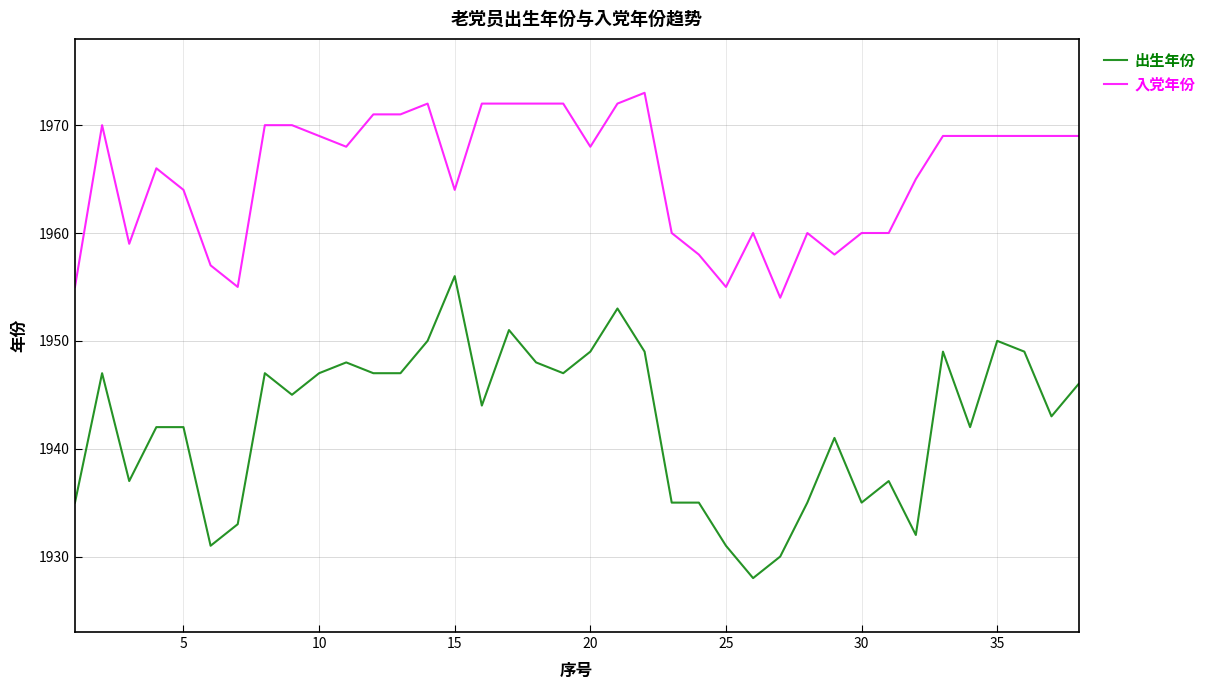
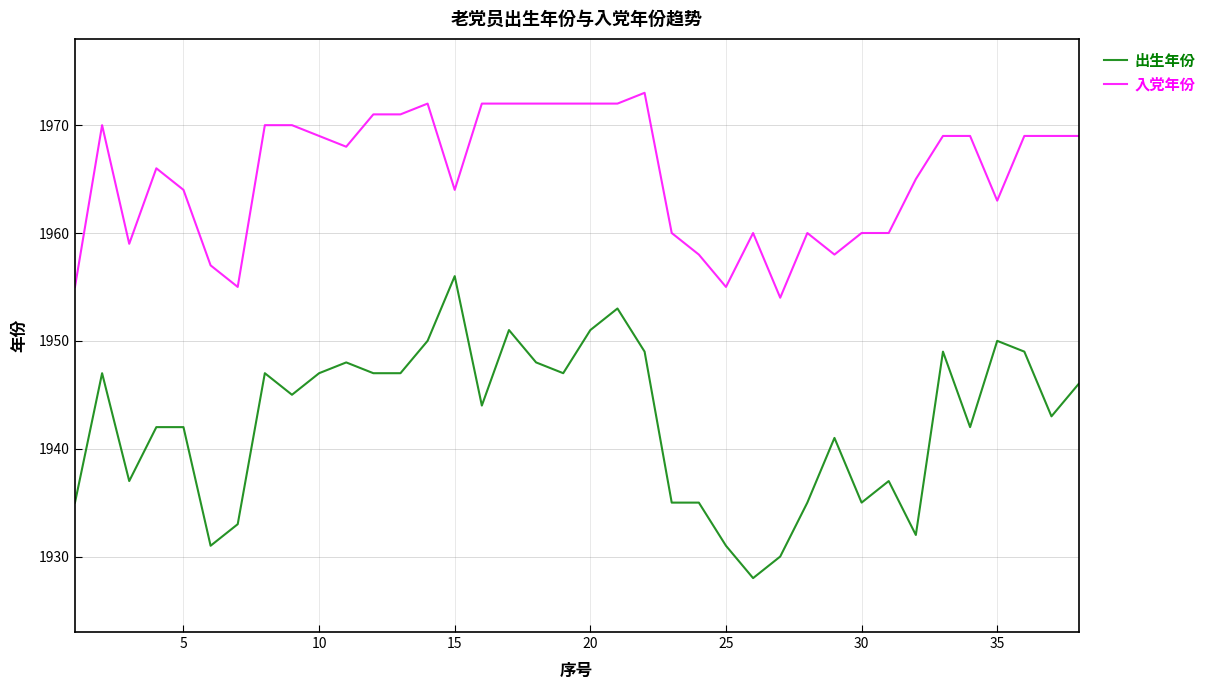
出生年份, 20: 1949 -> 1951
入党年份, 20: 1968 -> 1972
入党年份, 35: 1969 -> 1963
